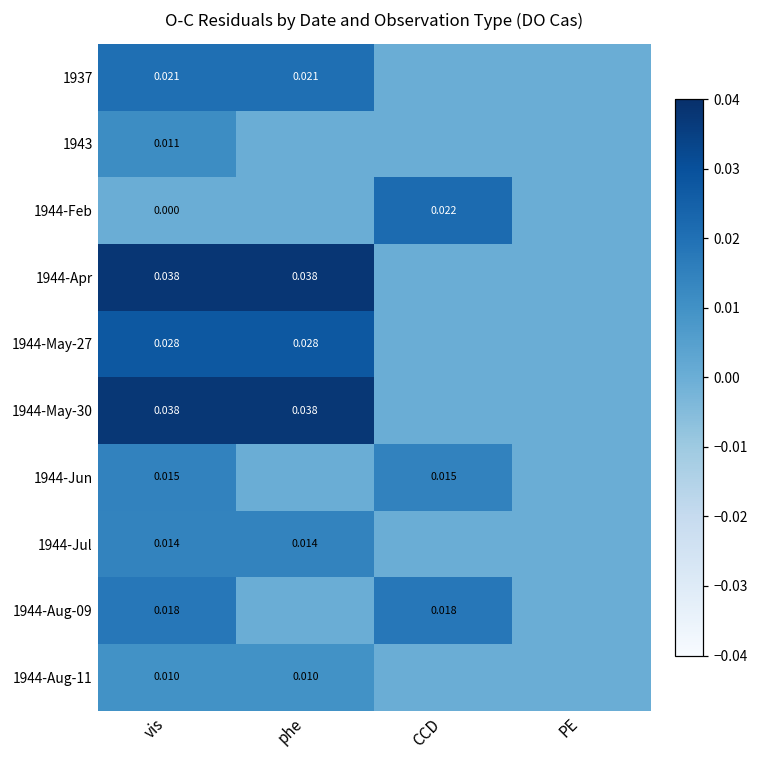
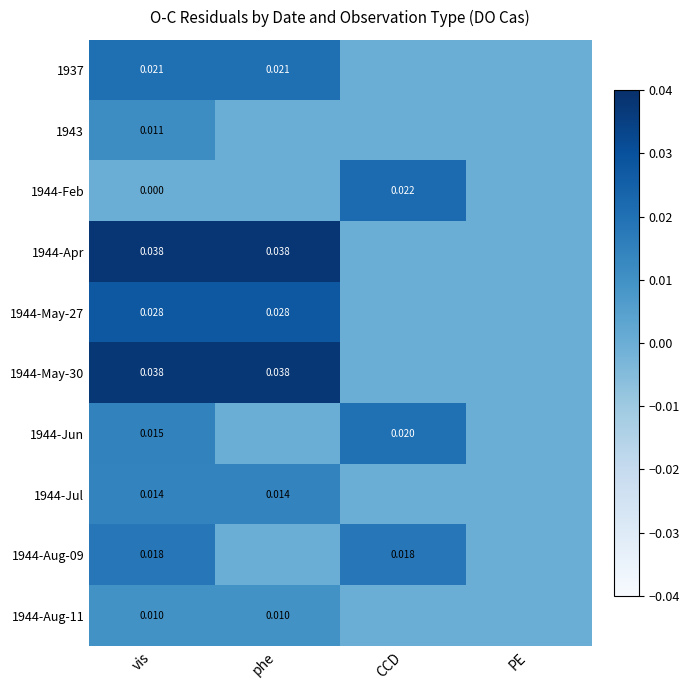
1944-Jun, CCD: 0.015 -> 0.020
